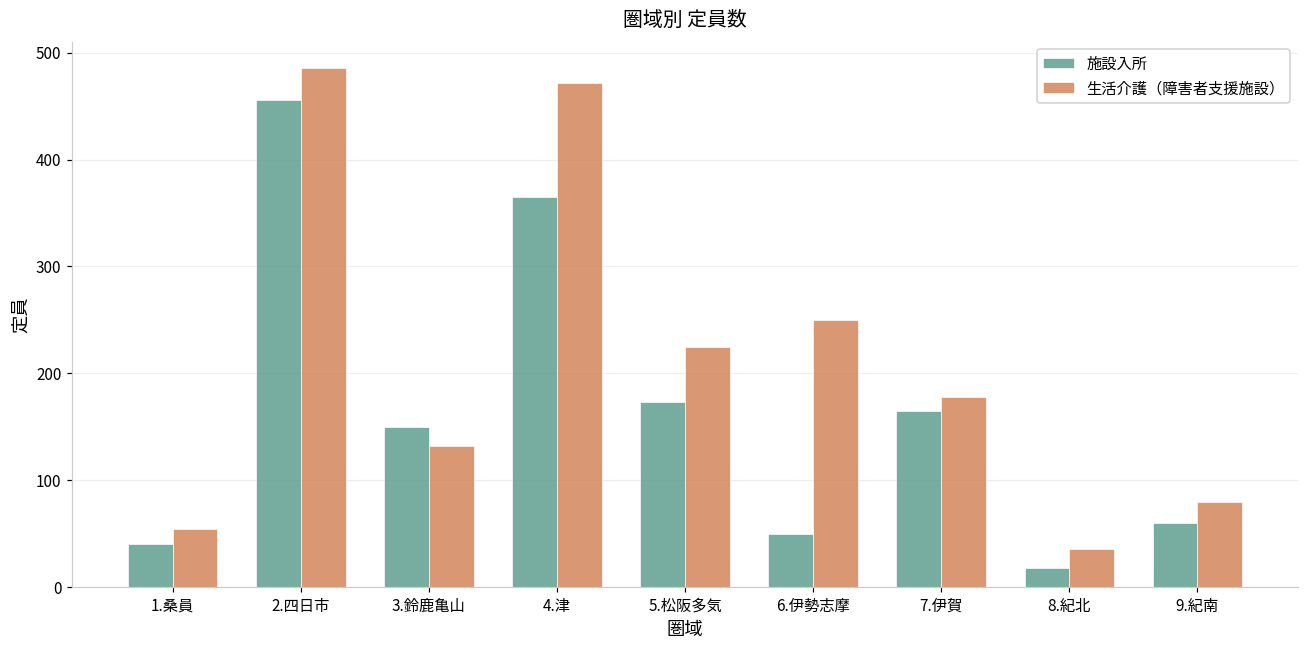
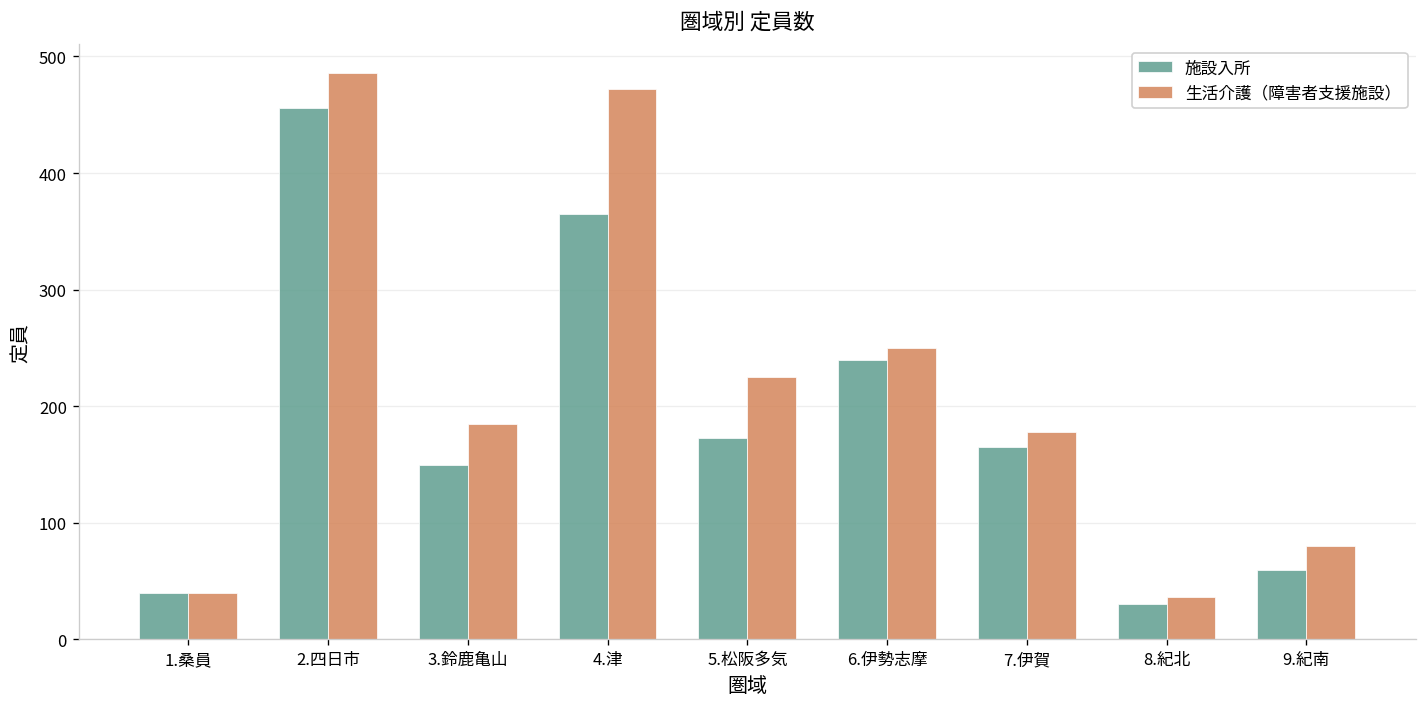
生活介護（障害者支援施設）, 1.桑員: 50 -> 40
生活介護（障害者支援施設）, 3.鈴鹿亀山: 130 -> 190
施設入所, 6.伊勢志摩: 50 -> 240
施設入所, 8.紀北: 20 -> 30
